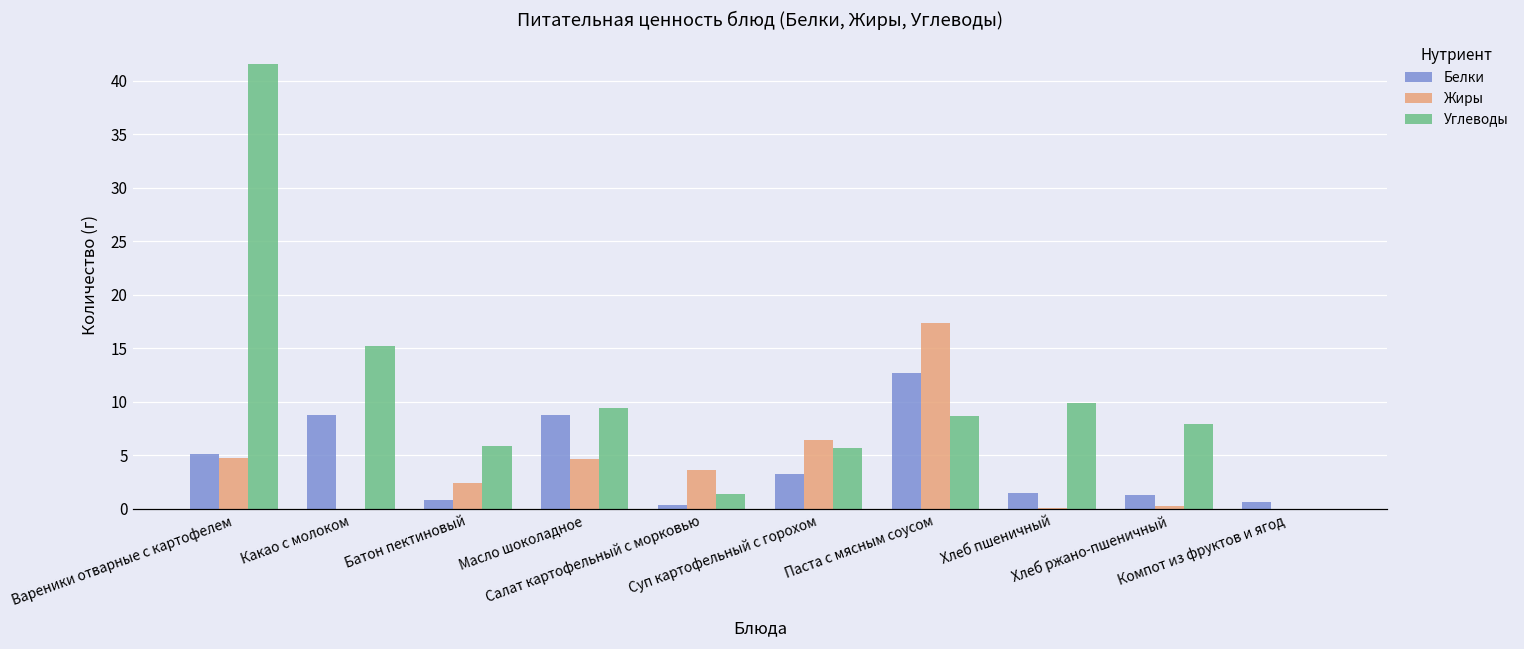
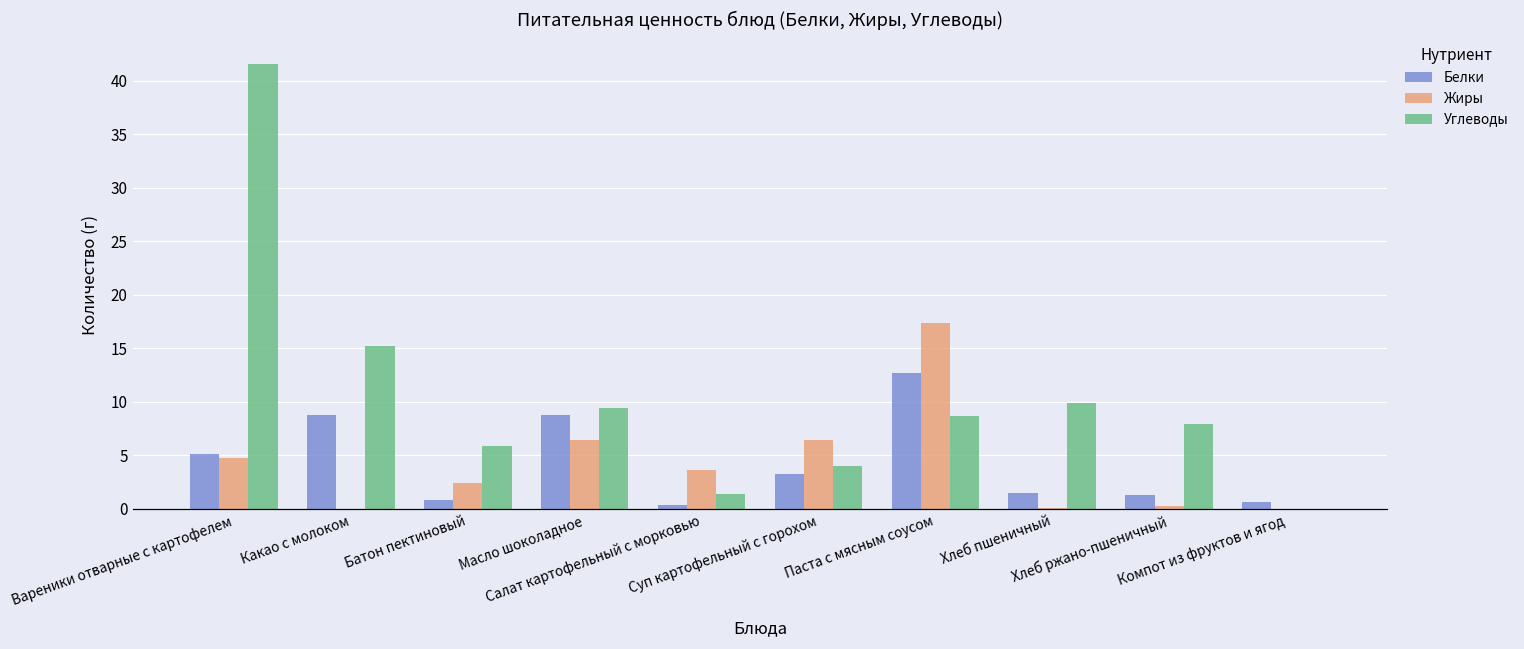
Жиры, Масло шоколадное: 5 -> 6
Углеводы, Суп картофельный с горохом: 6 -> 4
